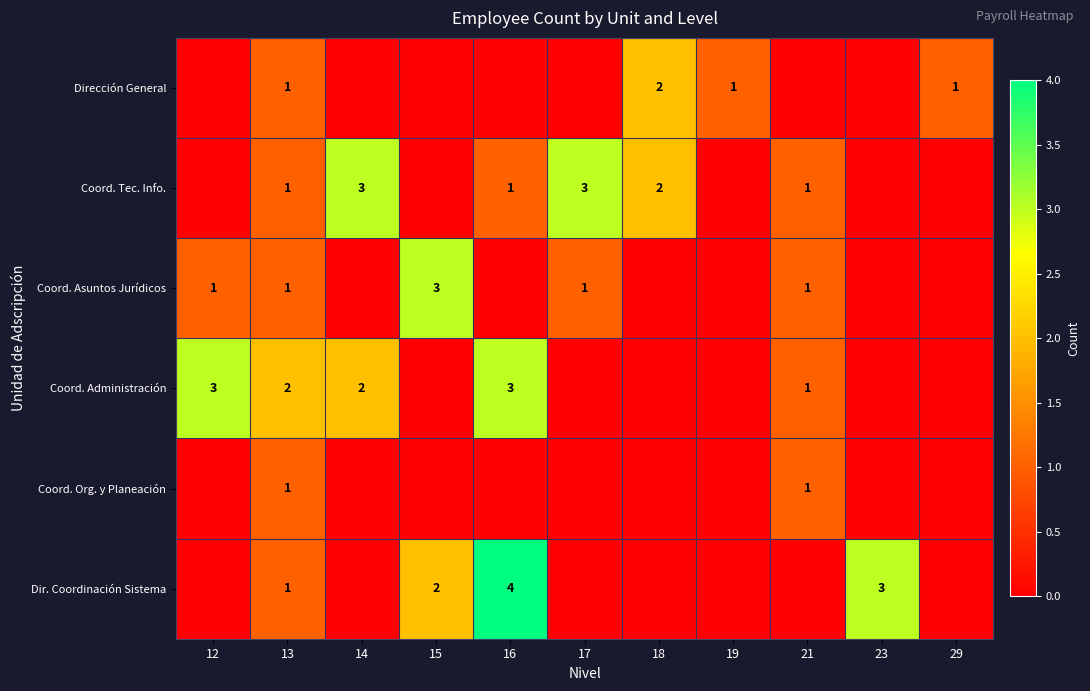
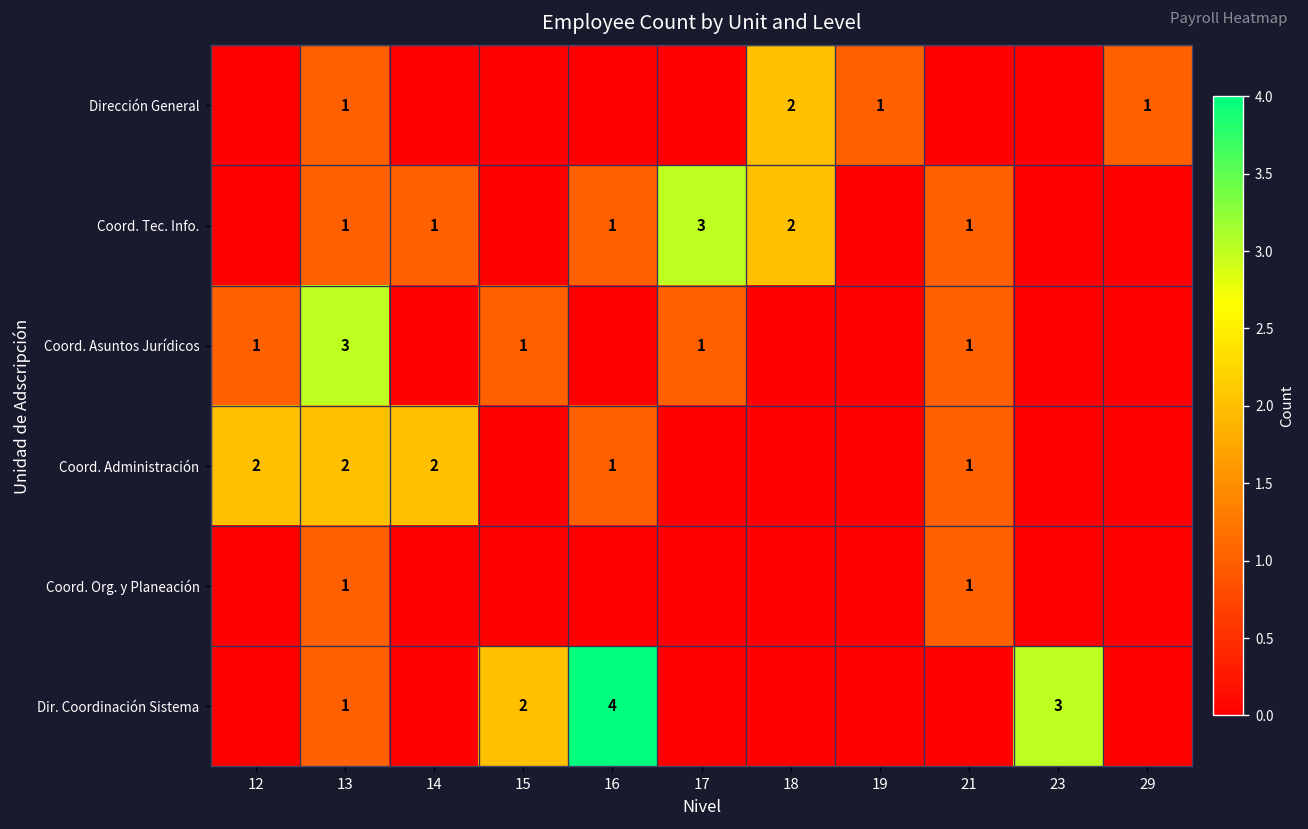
Coord. Tec. Info., 14: 3 -> 1
Coord. Asuntos Jurídicos, 13: 1 -> 3
Coord. Asuntos Jurídicos, 15: 3 -> 1
Coord. Administración, 12: 3 -> 2
Coord. Administración, 16: 3 -> 1
